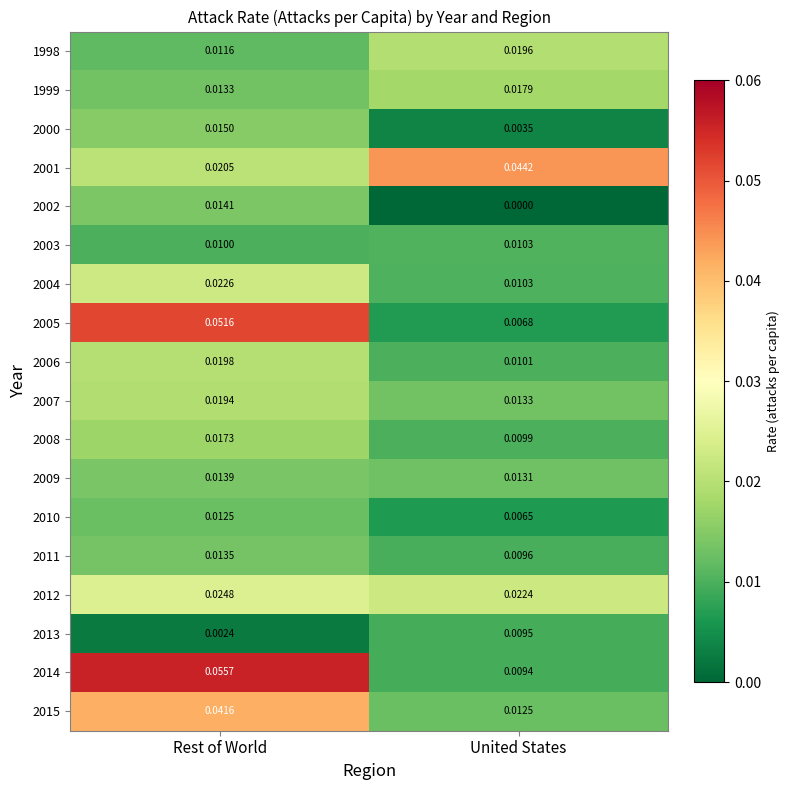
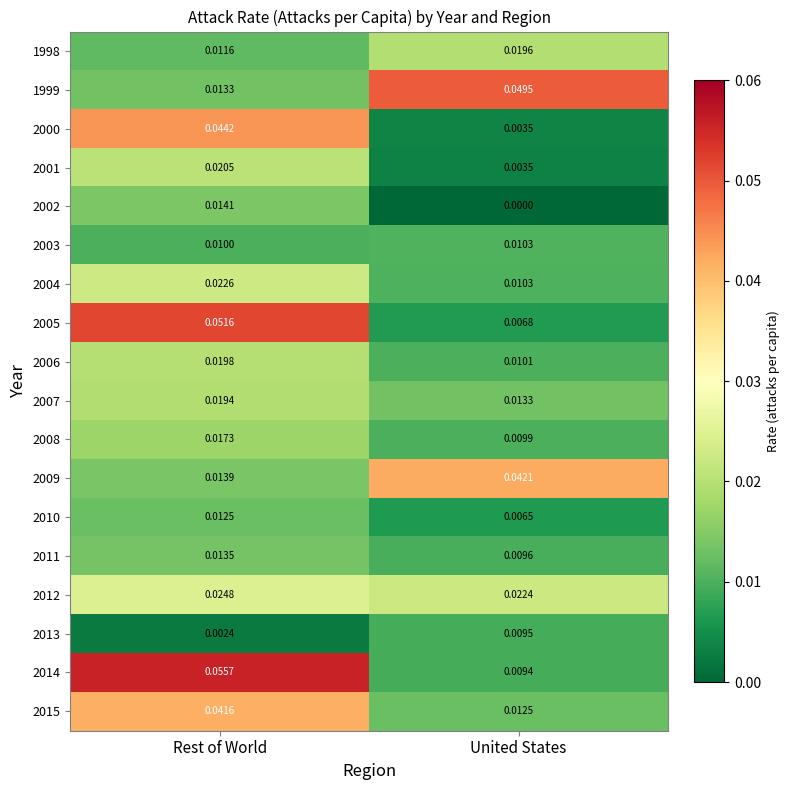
1999, United States: 0.0179 -> 0.0495
2000, Rest of World: 0.0150 -> 0.0442
2001, United States: 0.0442 -> 0.0035
2009, United States: 0.0131 -> 0.0421
